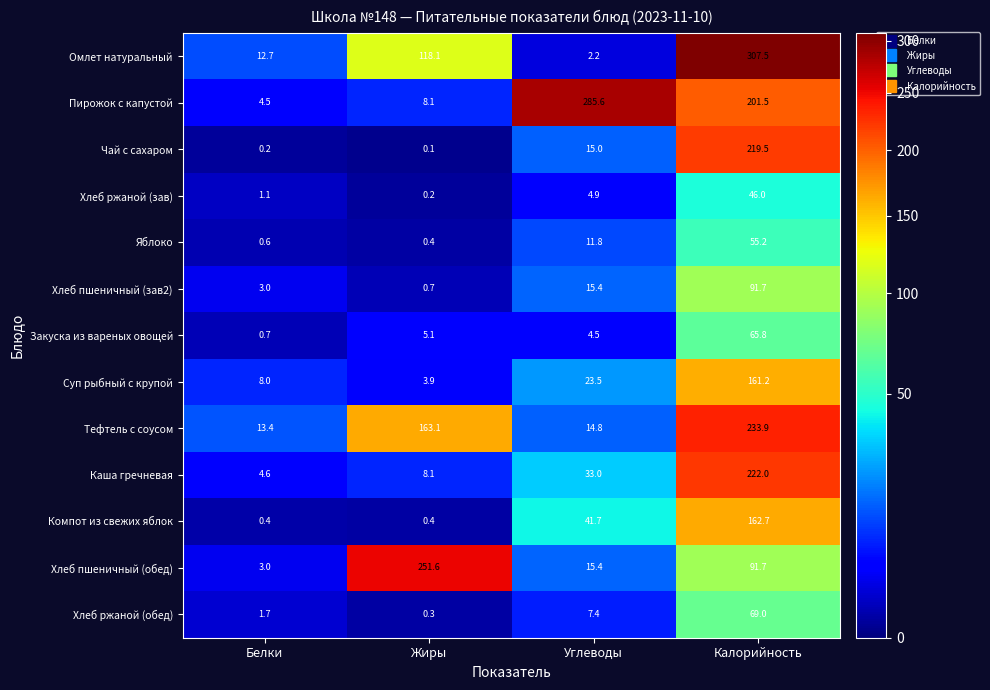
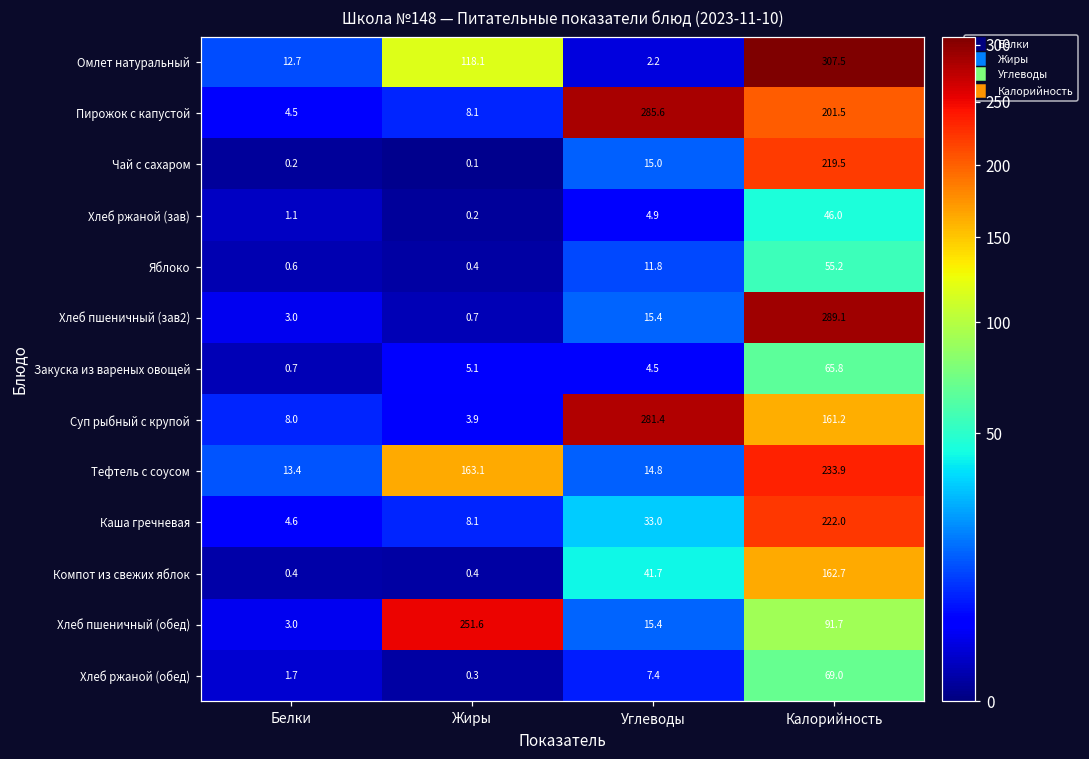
Хлеб пшеничный (зав2), Калорийность: 91.7 -> 289.1
Суп рыбный с крупой, Углеводы: 23.5 -> 281.4
